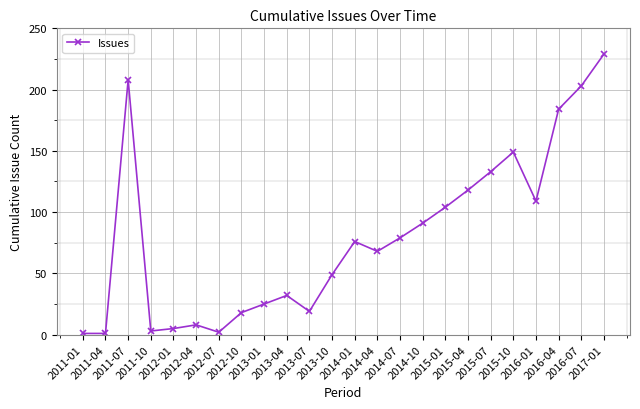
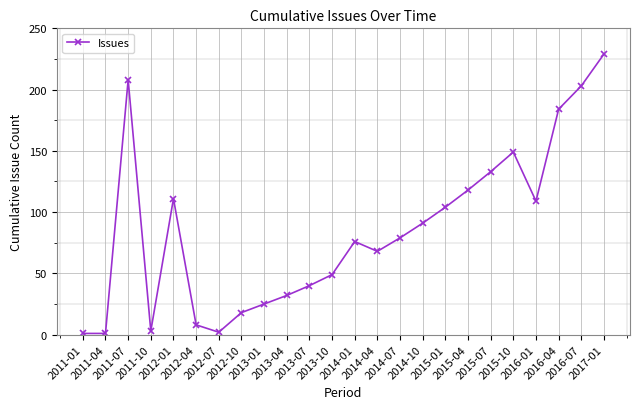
2012-01: 5 -> 111
2013-07: 19 -> 40
